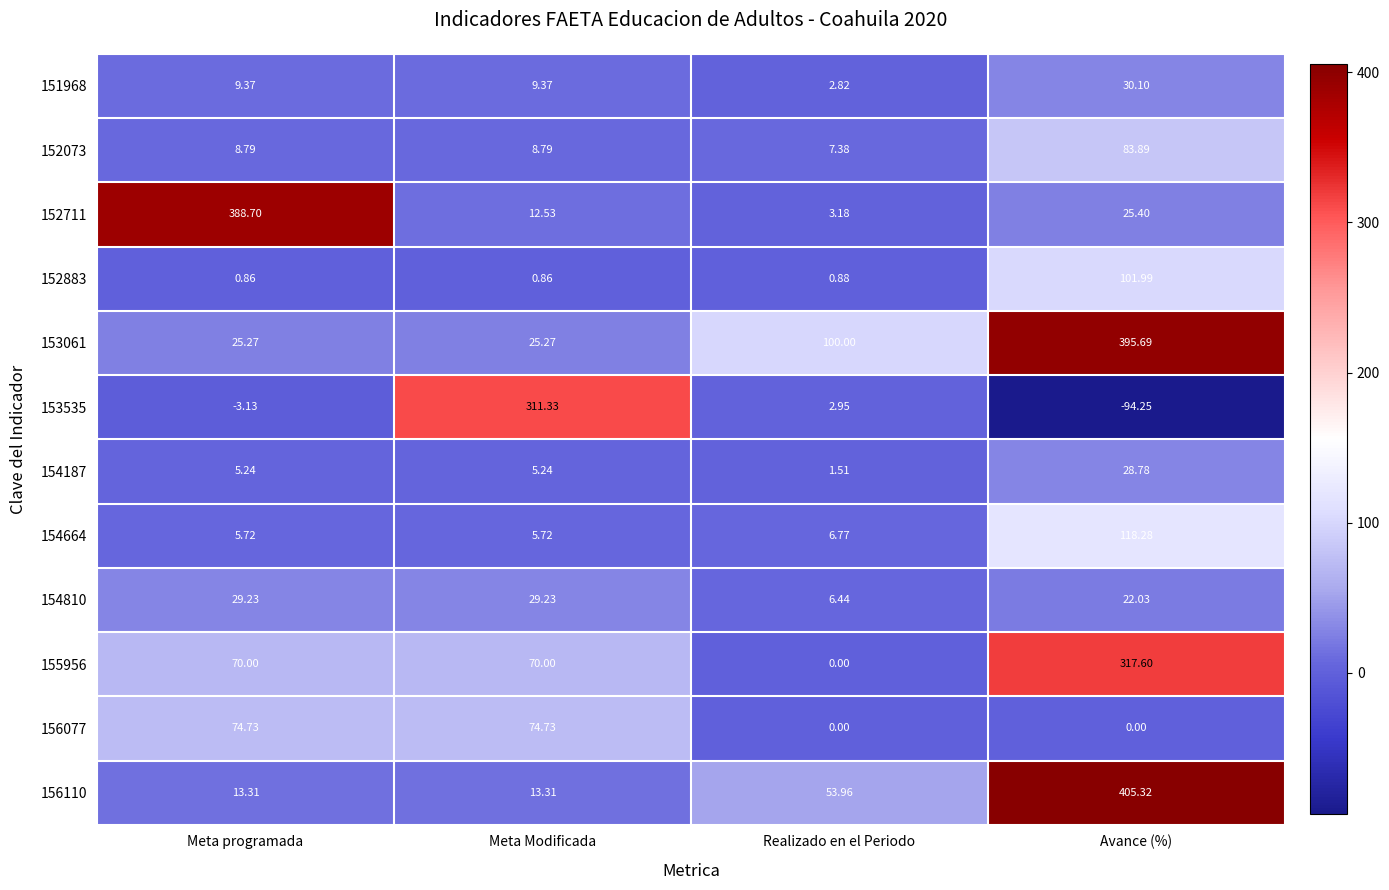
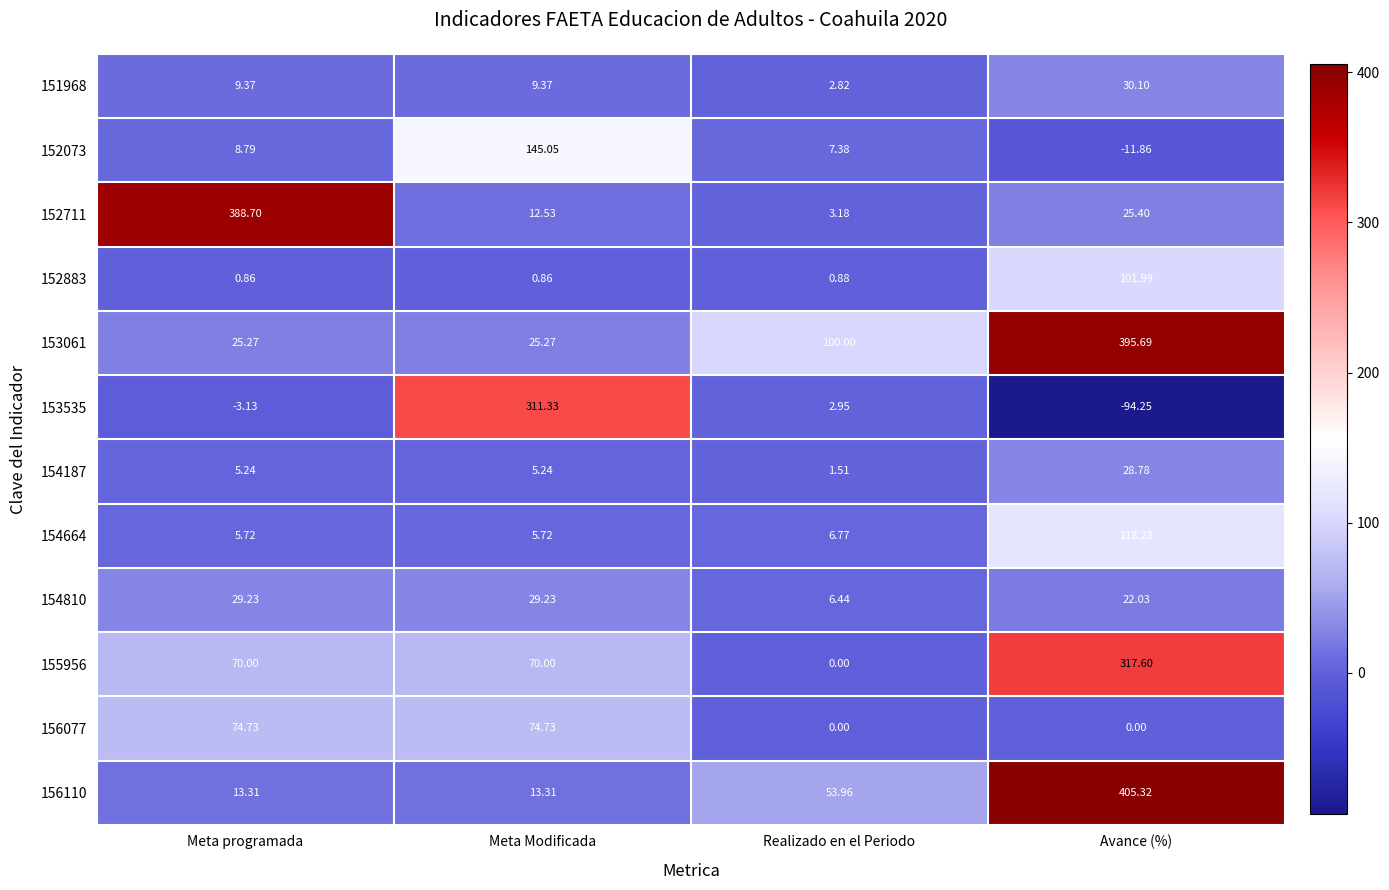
152073, Meta Modificada: 8.79 -> 145.05
152073, Avance (%): 83.89 -> -11.86
